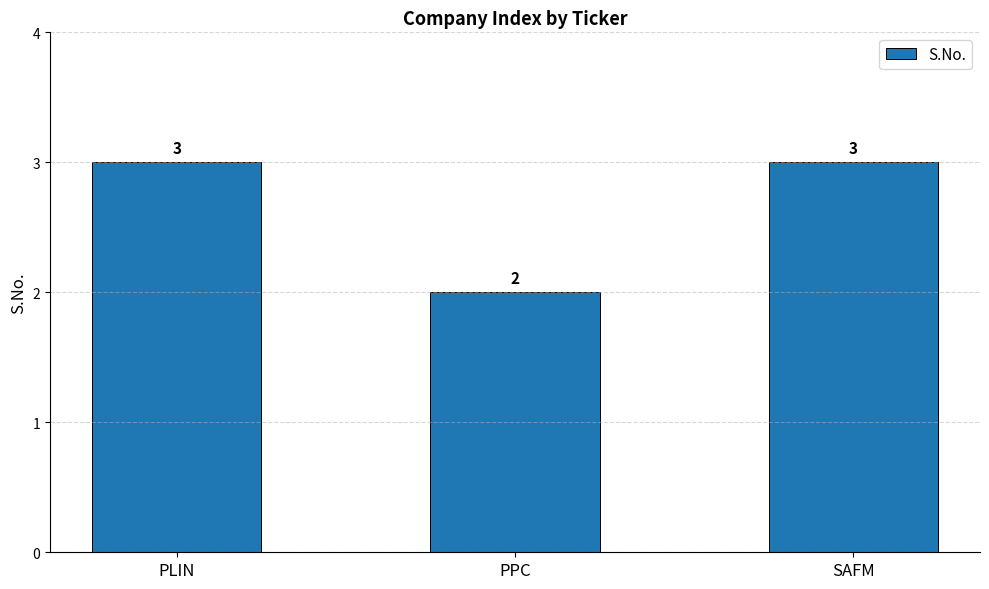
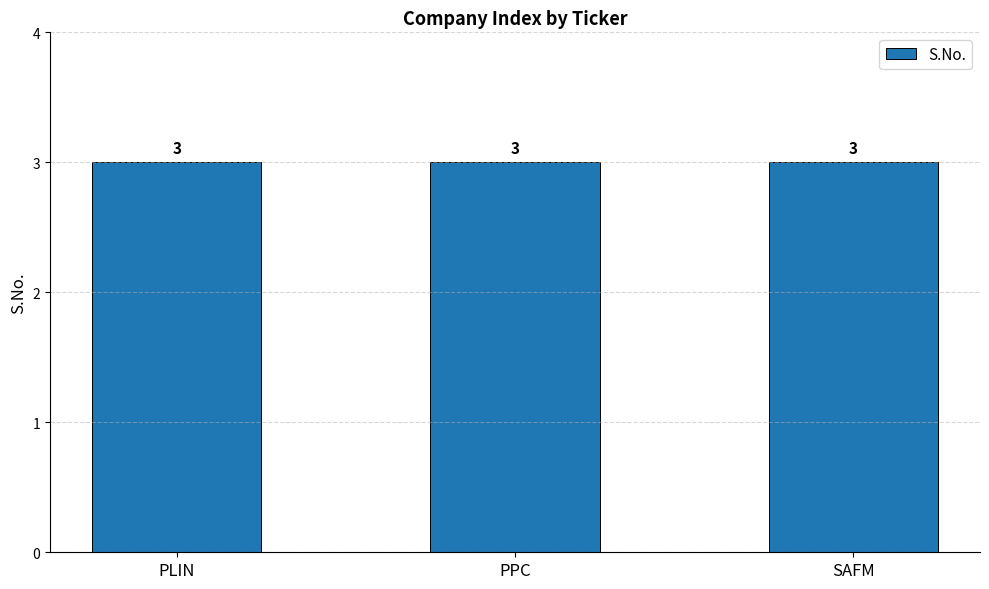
PPC: 2 -> 3
